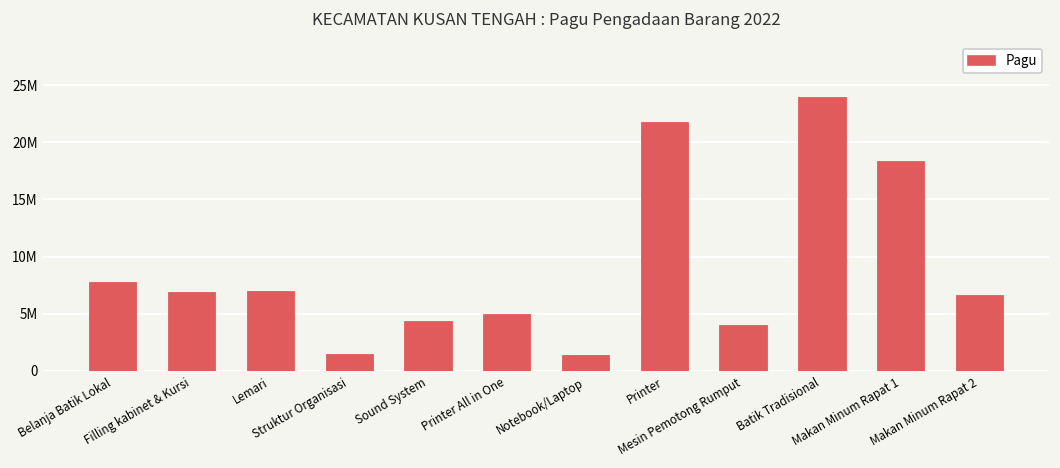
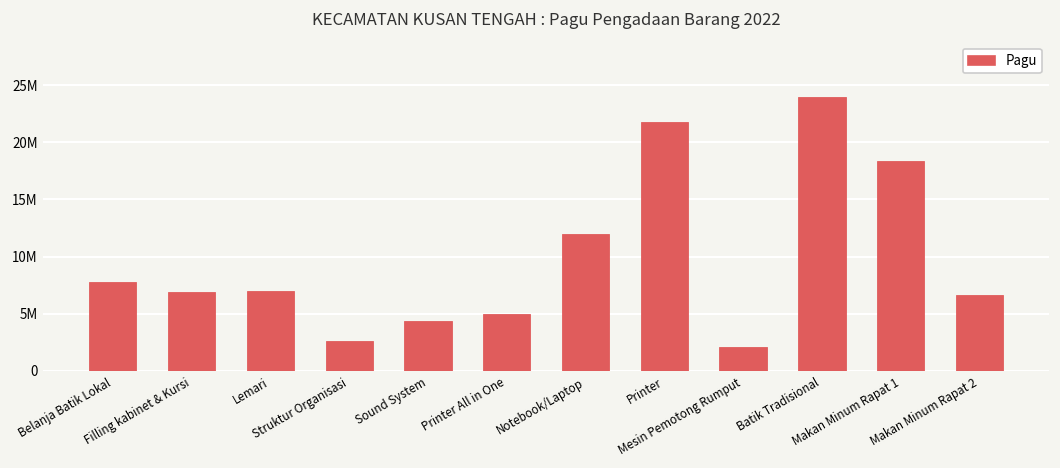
Struktur Organisasi: 2000000 -> 3000000
Notebook/Laptop: 1000000 -> 12000000
Mesin Pemotong Rumput: 4000000 -> 2000000
